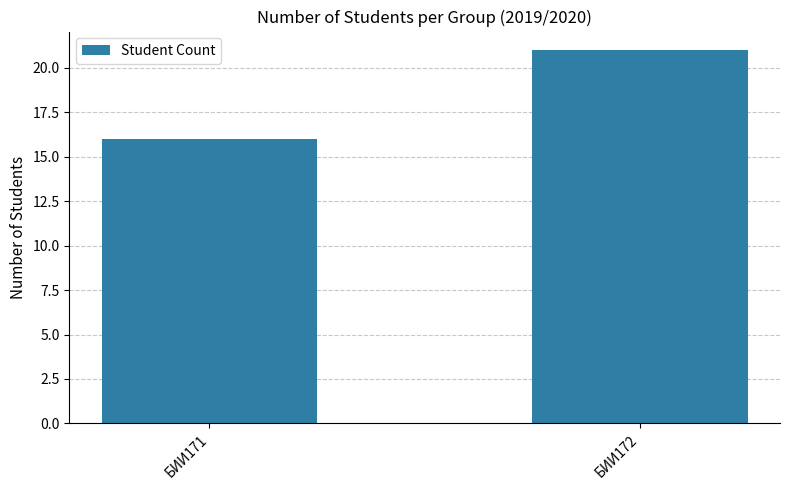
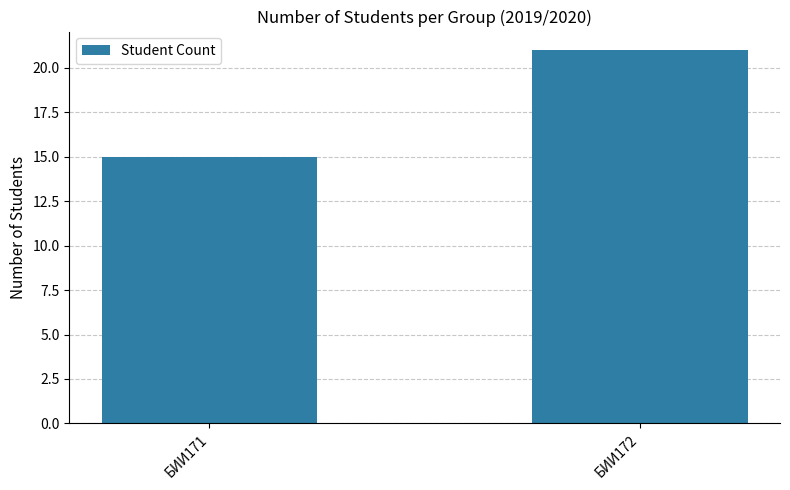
БИИ171: 16 -> 15
